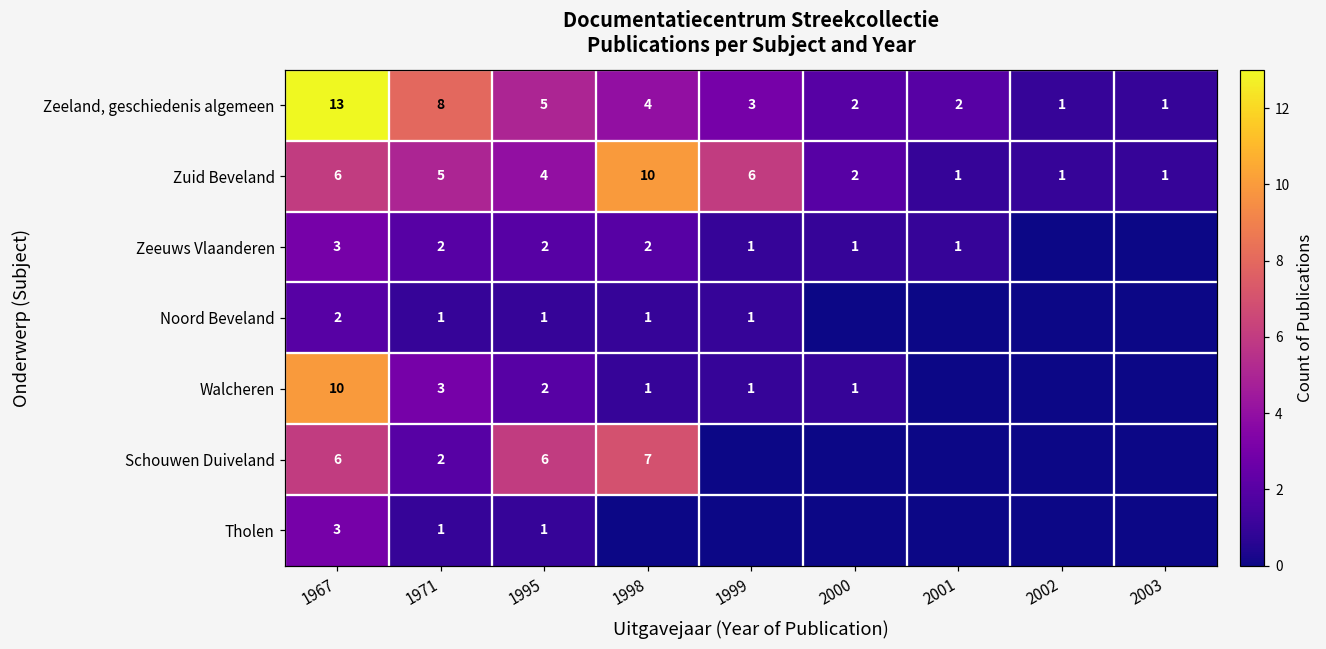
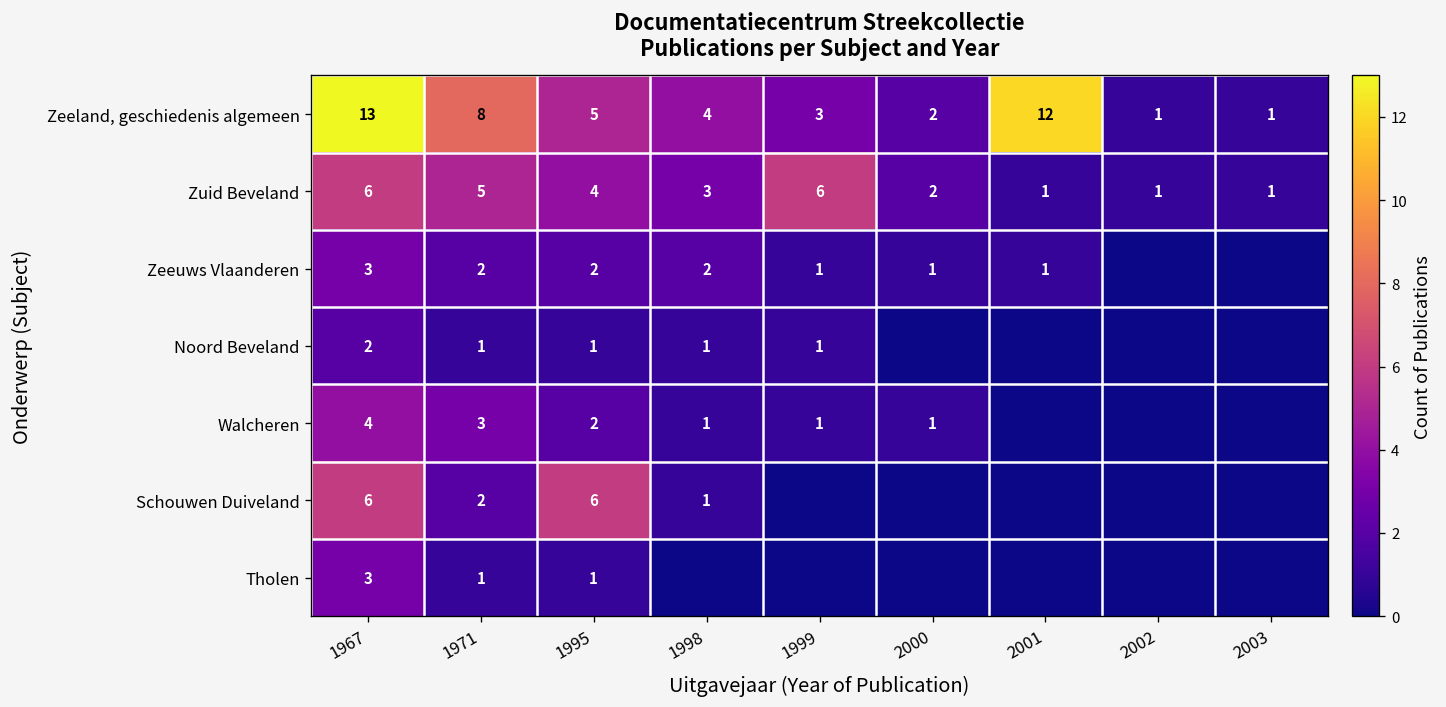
Zeeland, geschiedenis algemeen, 2001: 2 -> 12
Zuid Beveland, 1998: 10 -> 3
Walcheren, 1967: 10 -> 4
Schouwen Duiveland, 1998: 7 -> 1
